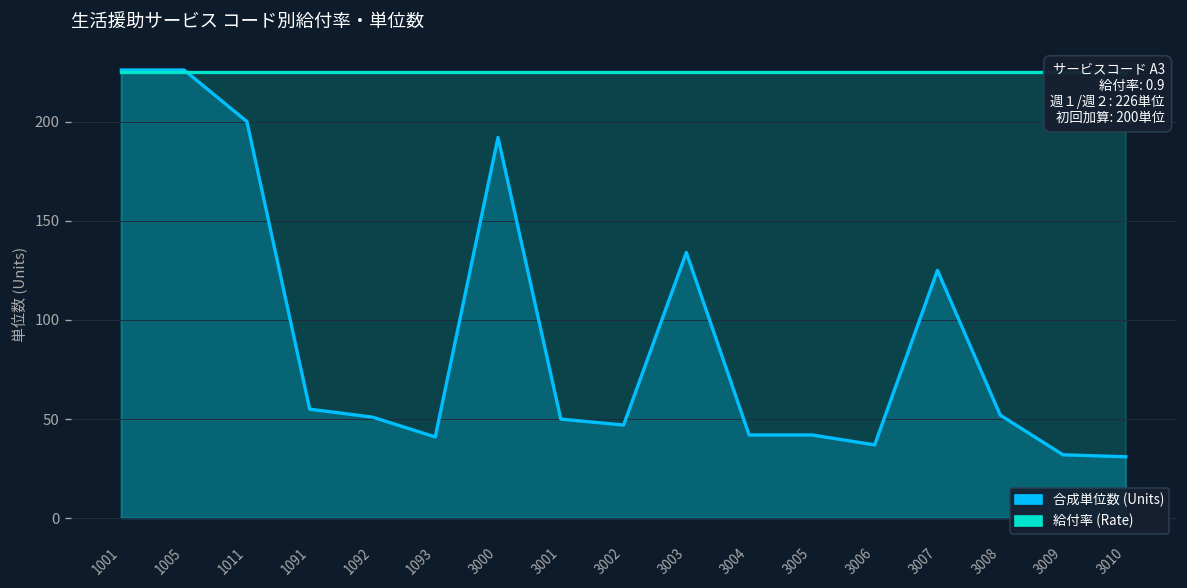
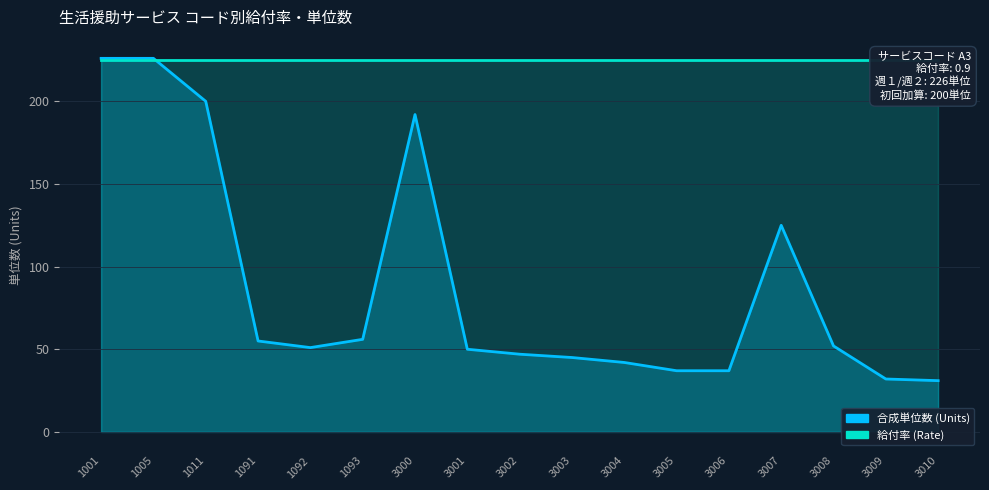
合成単位数 (Units), 1093: 41 -> 56
合成単位数 (Units), 3003: 134 -> 45
合成単位数 (Units), 3005: 42 -> 37
